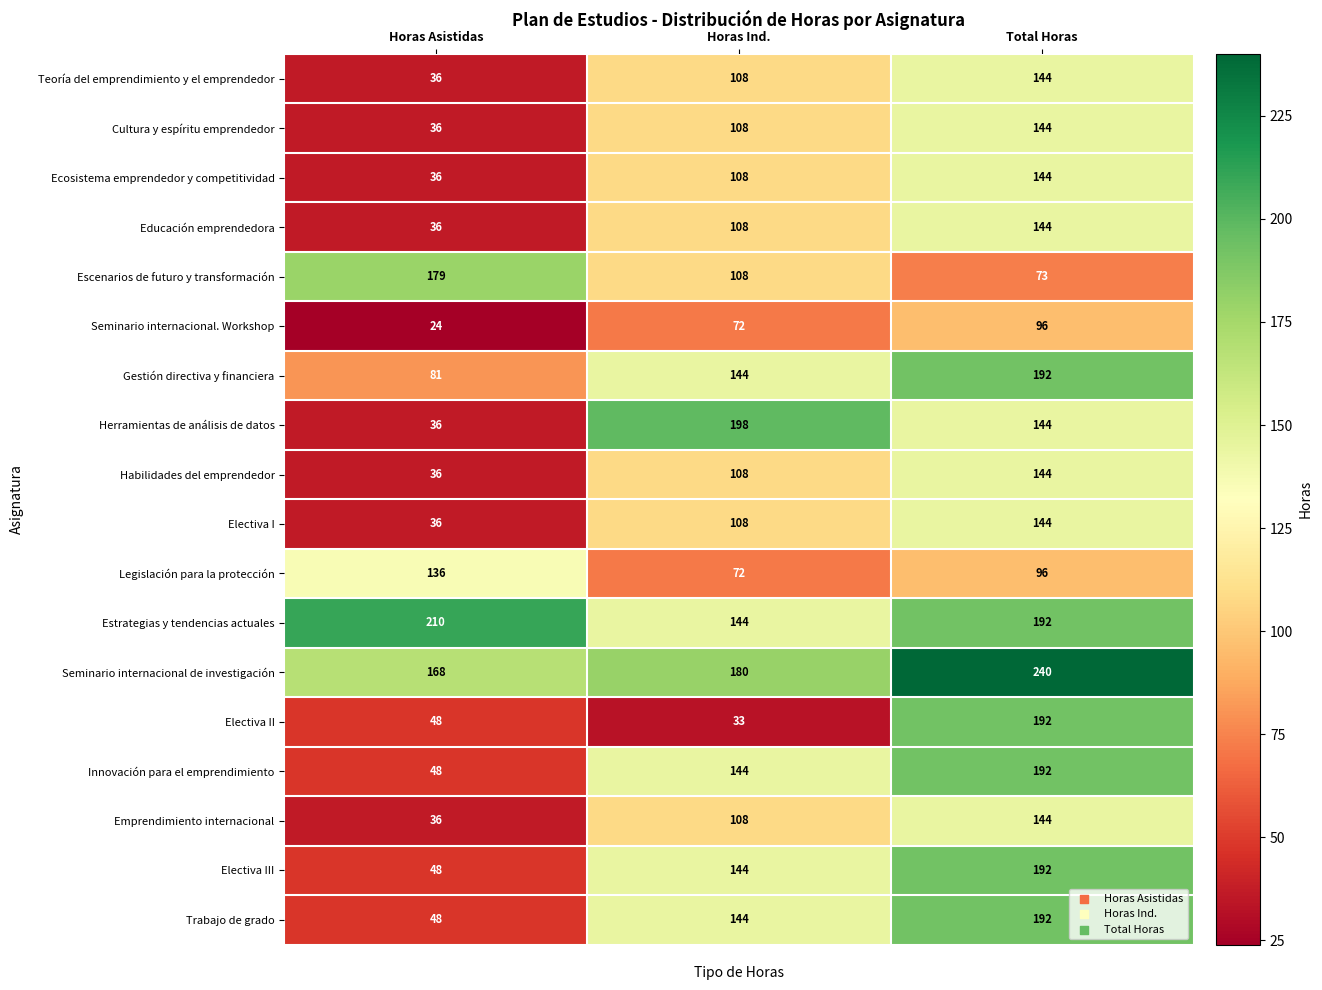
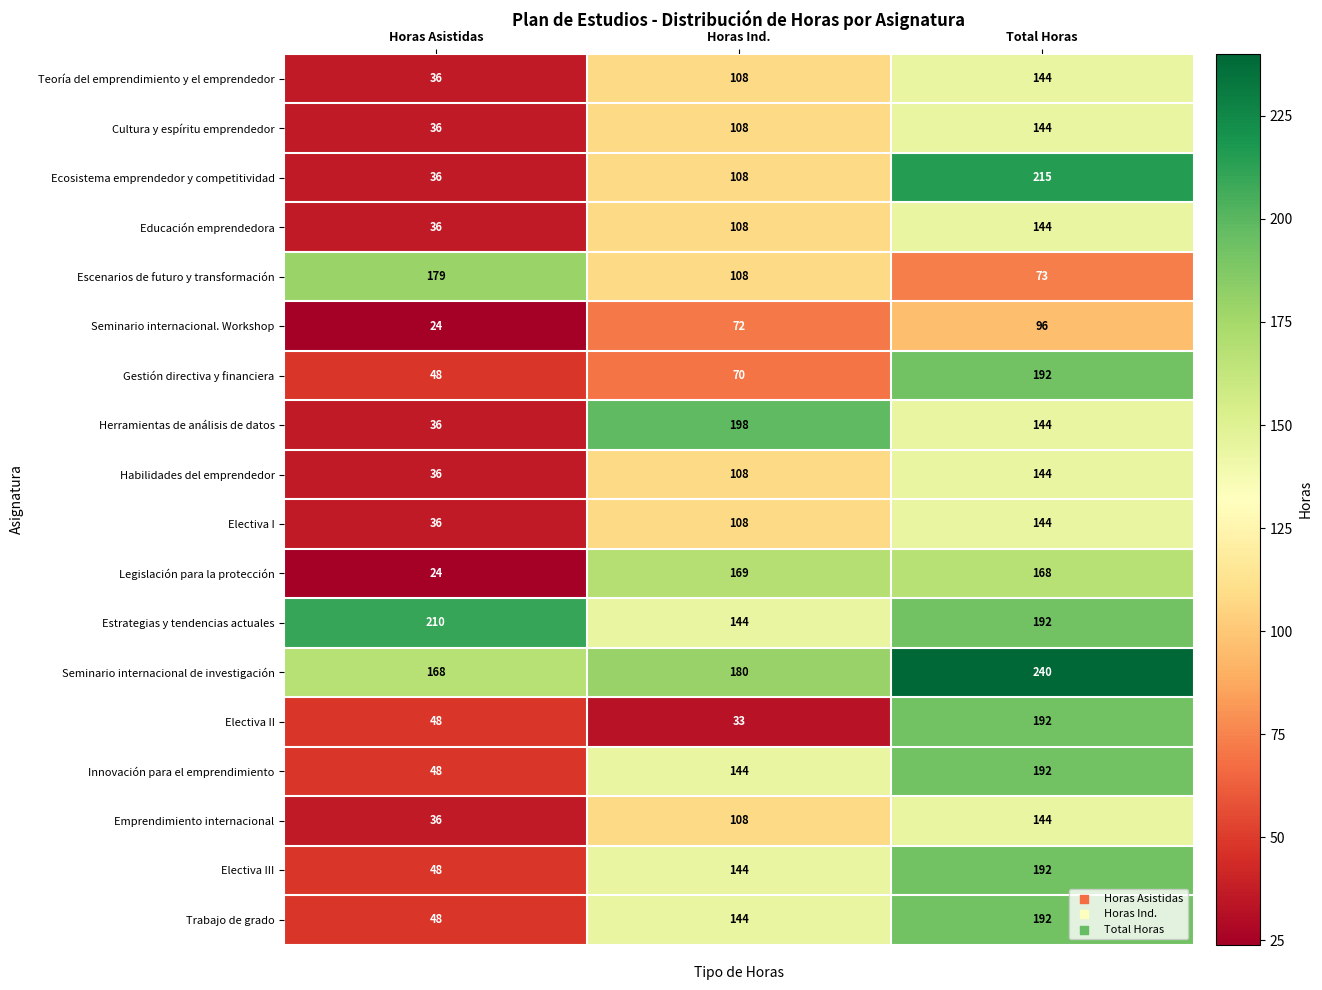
Ecosistema emprendedor y competitividad, Total Horas: 144 -> 215
Gestión directiva y financiera, Horas Asistidas: 81 -> 48
Gestión directiva y financiera, Horas Ind.: 144 -> 70
Legislación para la protección, Horas Asistidas: 136 -> 24
Legislación para la protección, Horas Ind.: 72 -> 169
Legislación para la protección, Total Horas: 96 -> 168
